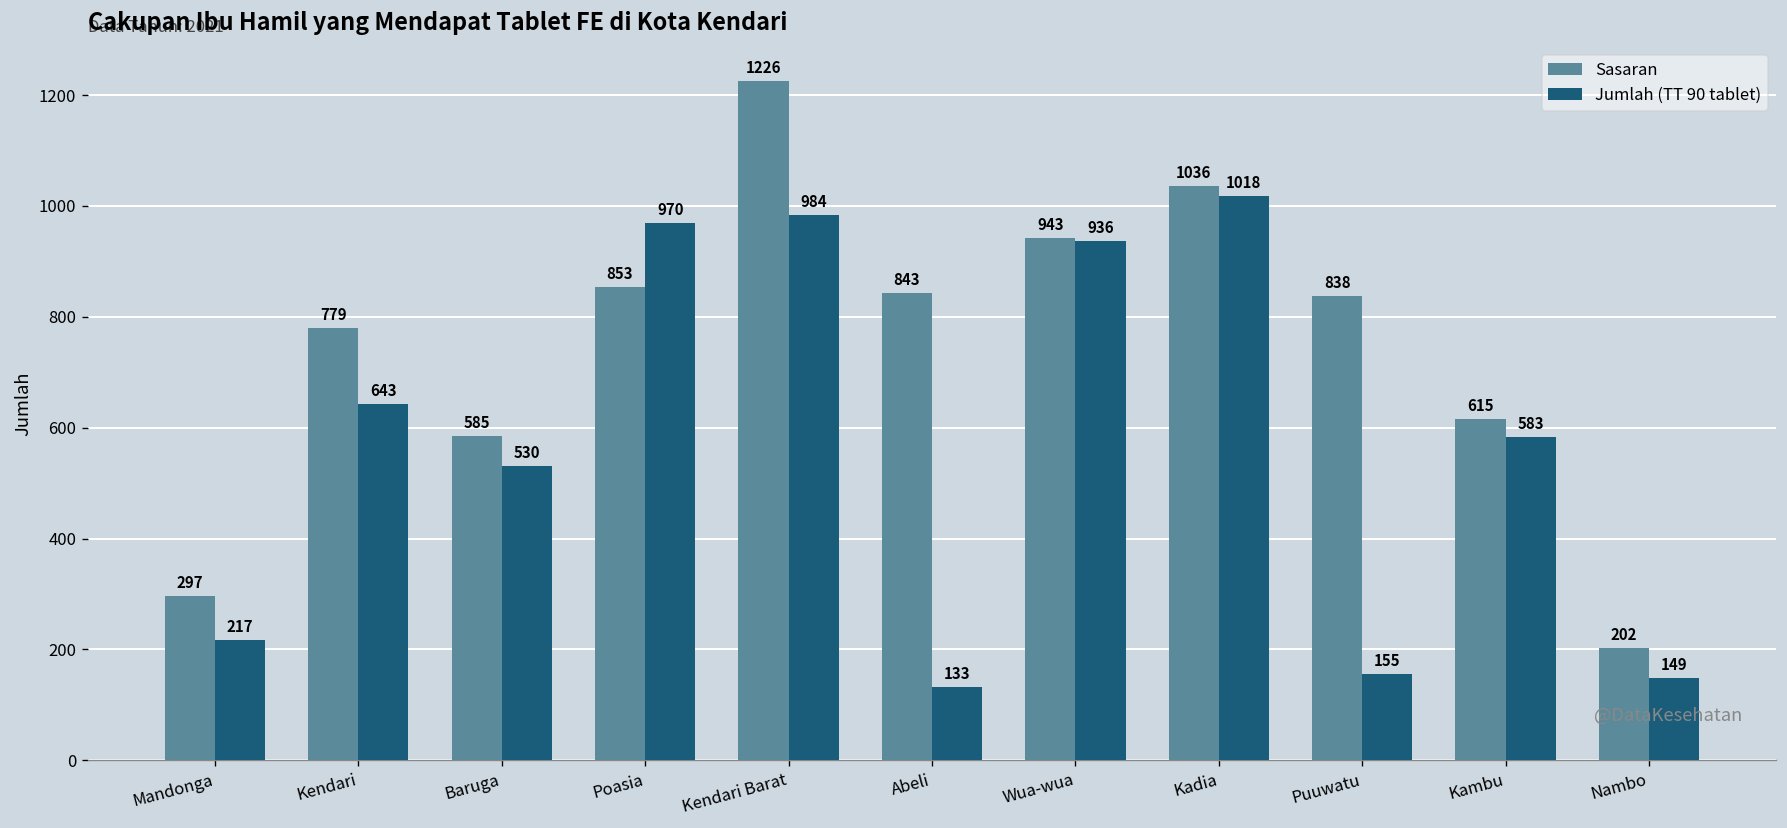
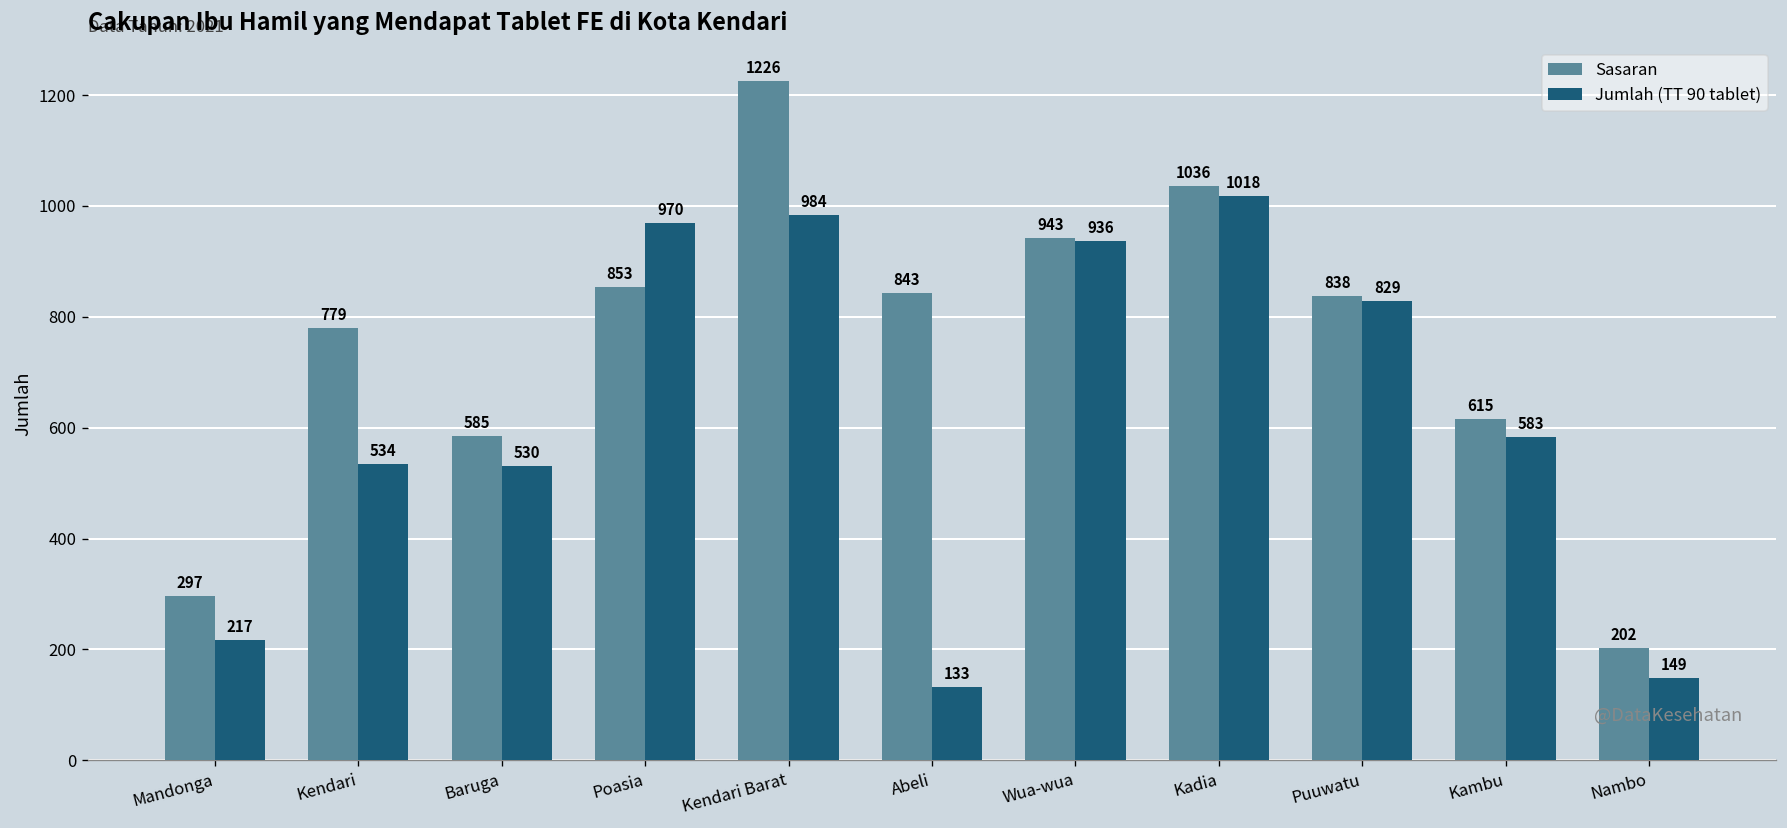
Jumlah (TT 90 tablet), Kendari: 643 -> 534
Jumlah (TT 90 tablet), Puuwatu: 155 -> 829
